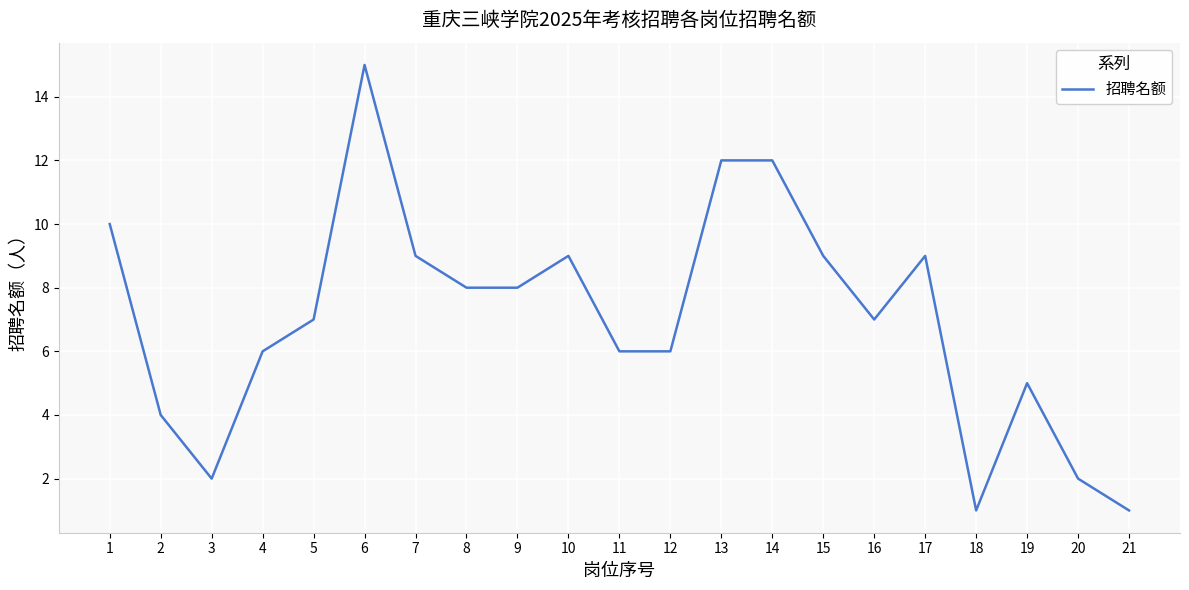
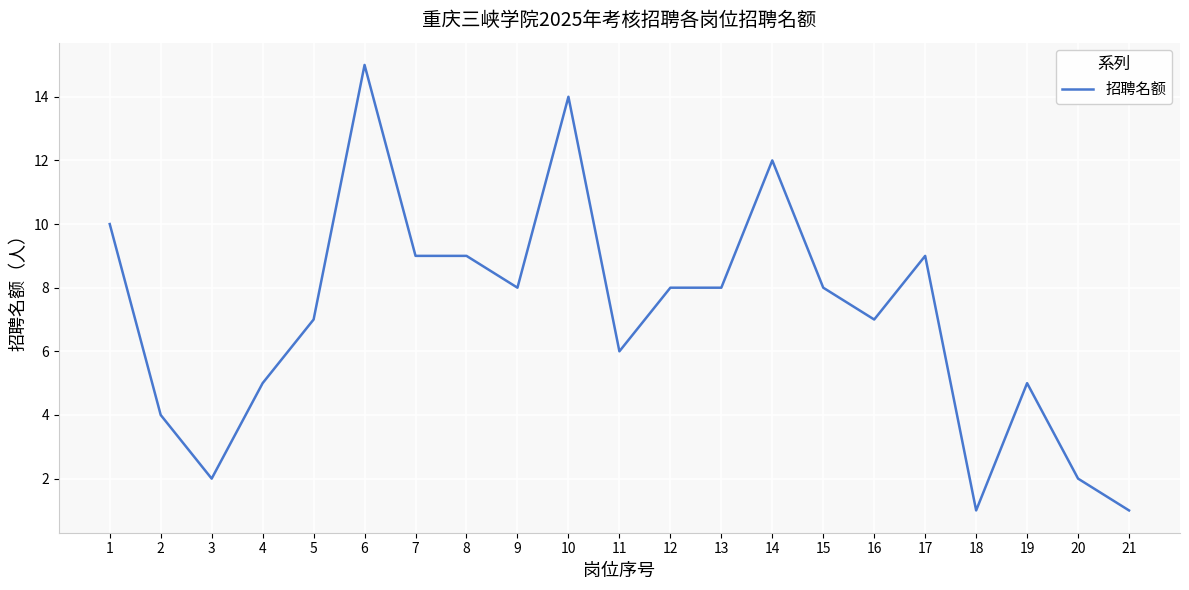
4: 6 -> 5
8: 8 -> 9
10: 9 -> 14
12: 6 -> 8
13: 12 -> 8
15: 9 -> 8
